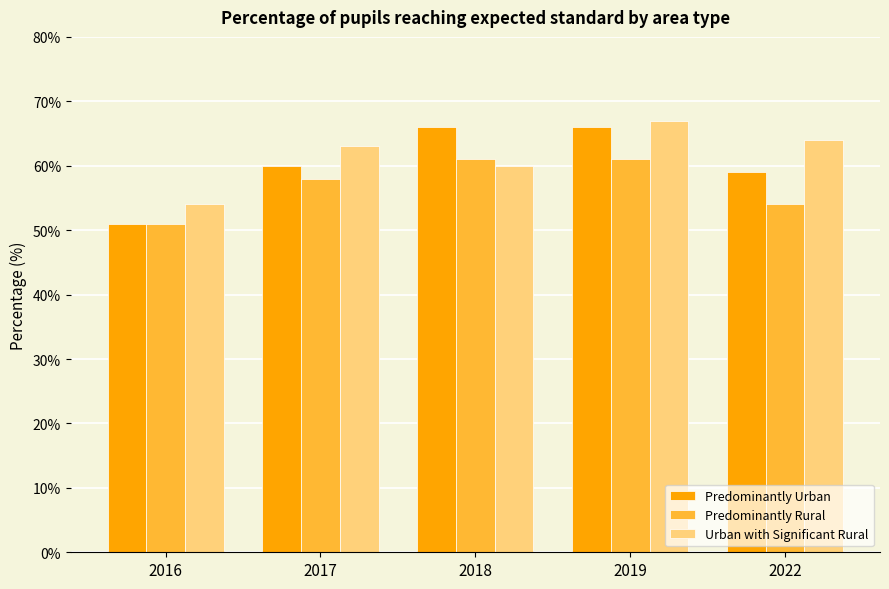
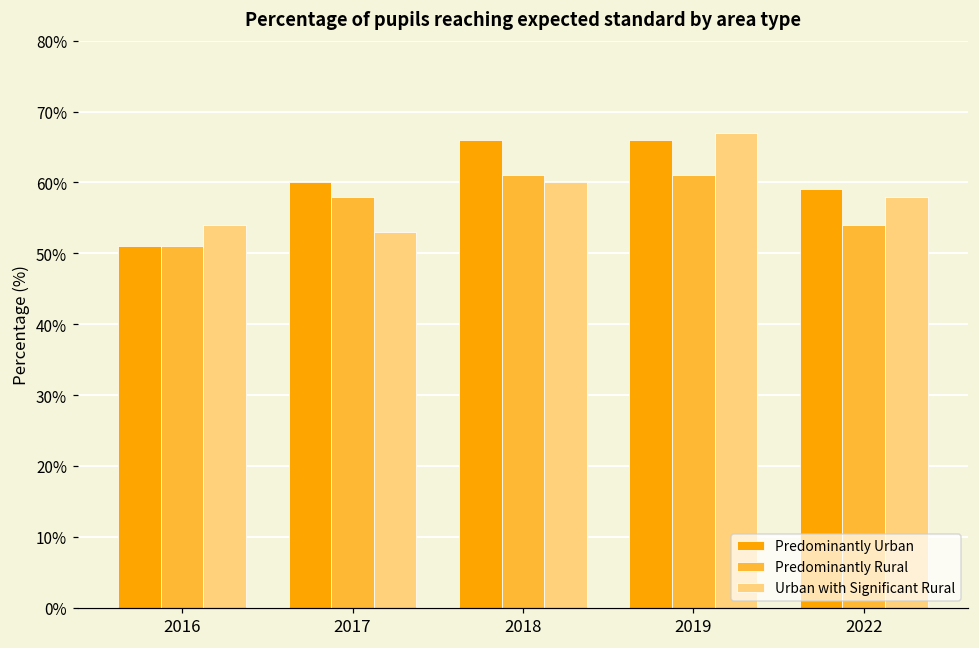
Urban with Significant Rural, 2017: 63% -> 53%
Urban with Significant Rural, 2022: 64% -> 58%
